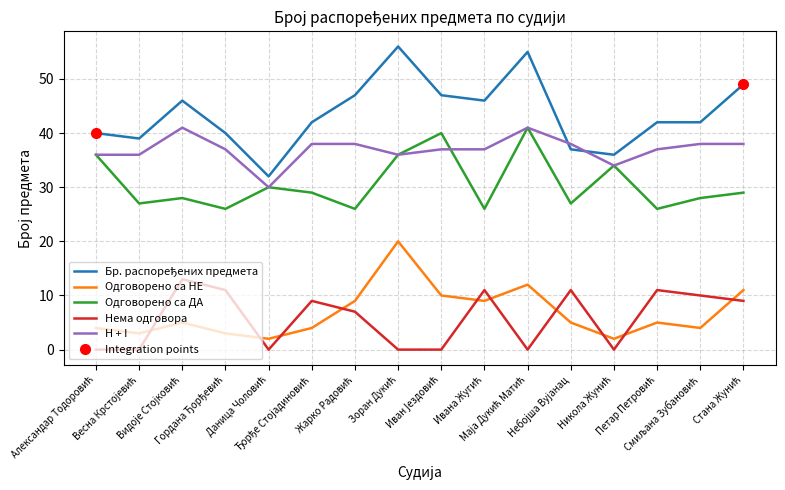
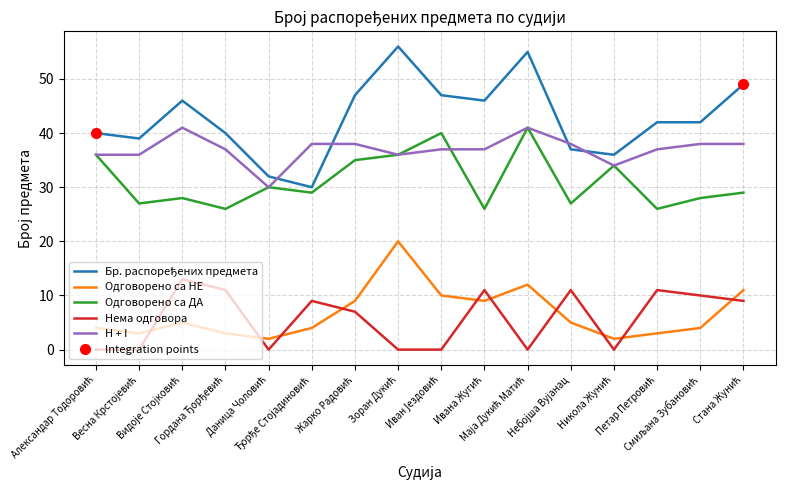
Бр. распоређених предмета, Ђорђе Стојадиновић: 42 -> 30
Одговорено са ДА, Жарко Радовић: 26 -> 35
Одговорено са НЕ, Петар Петровић: 5 -> 3
